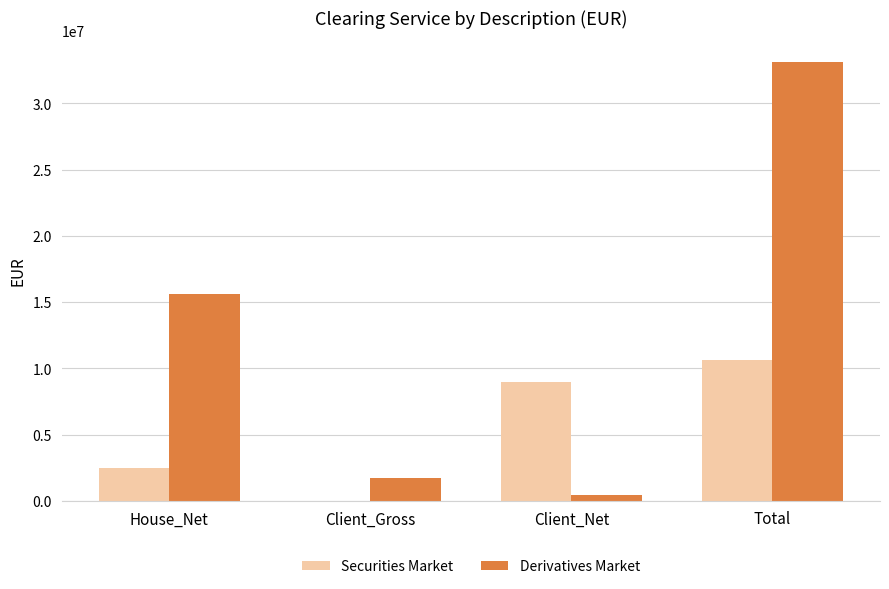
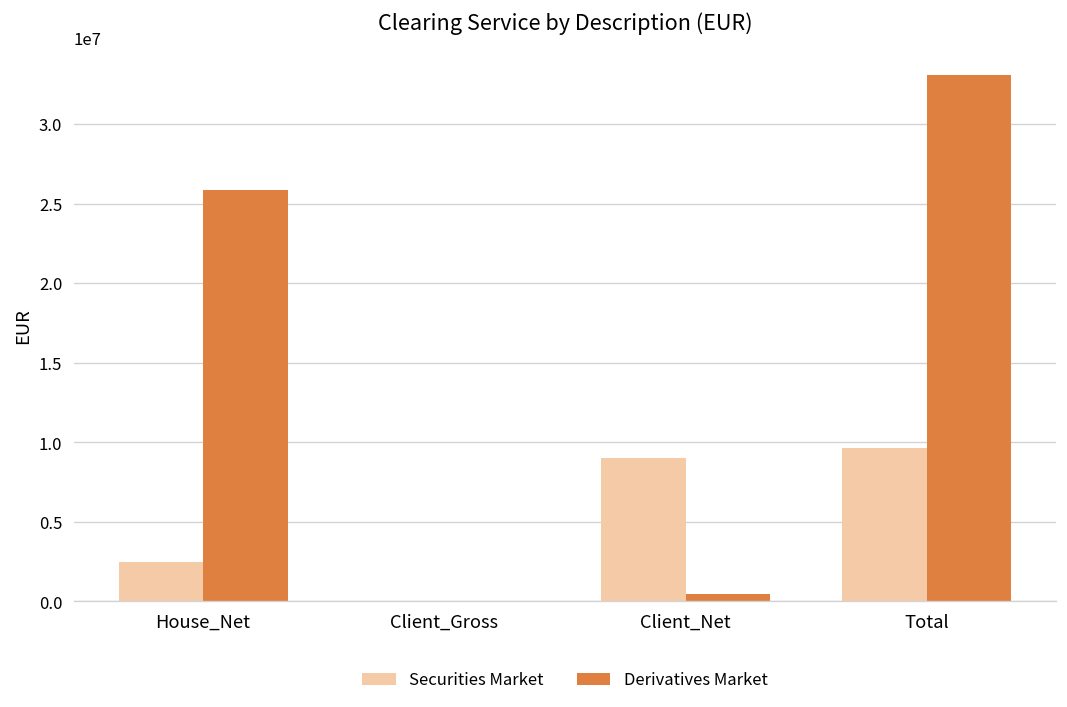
Derivatives Market, House_Net: 15600000 -> 25900000
Derivatives Market, Client_Gross: 1700000 -> 0
Securities Market, Total: 10600000 -> 9600000
